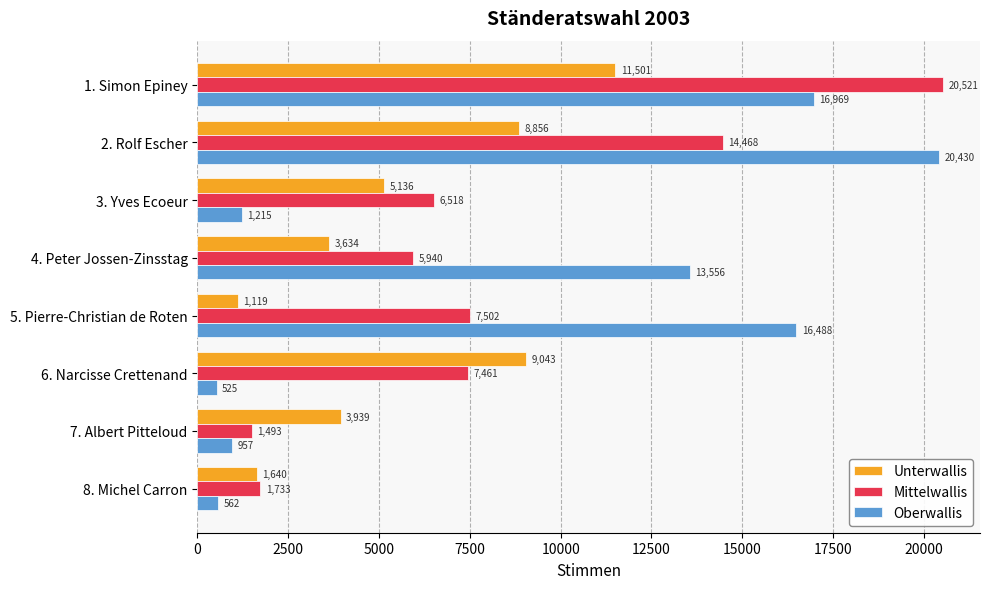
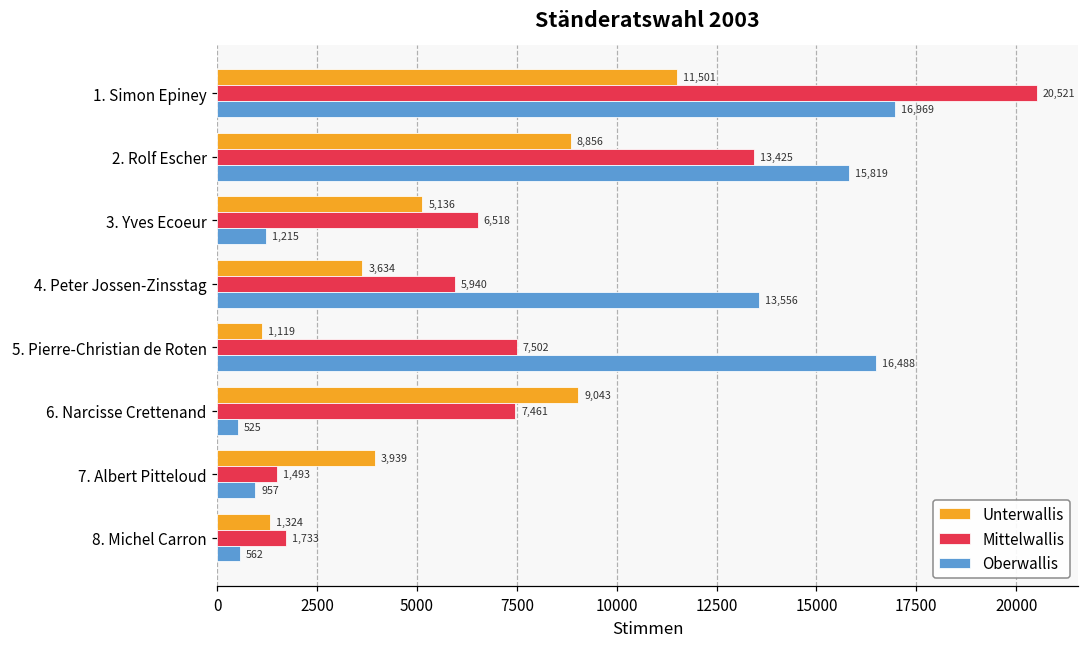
Mittelwallis, 2. Rolf Escher: 14,468 -> 13,425
Oberwallis, 2. Rolf Escher: 20,430 -> 15,819
Unterwallis, 8. Michel Carron: 1,640 -> 1,324
